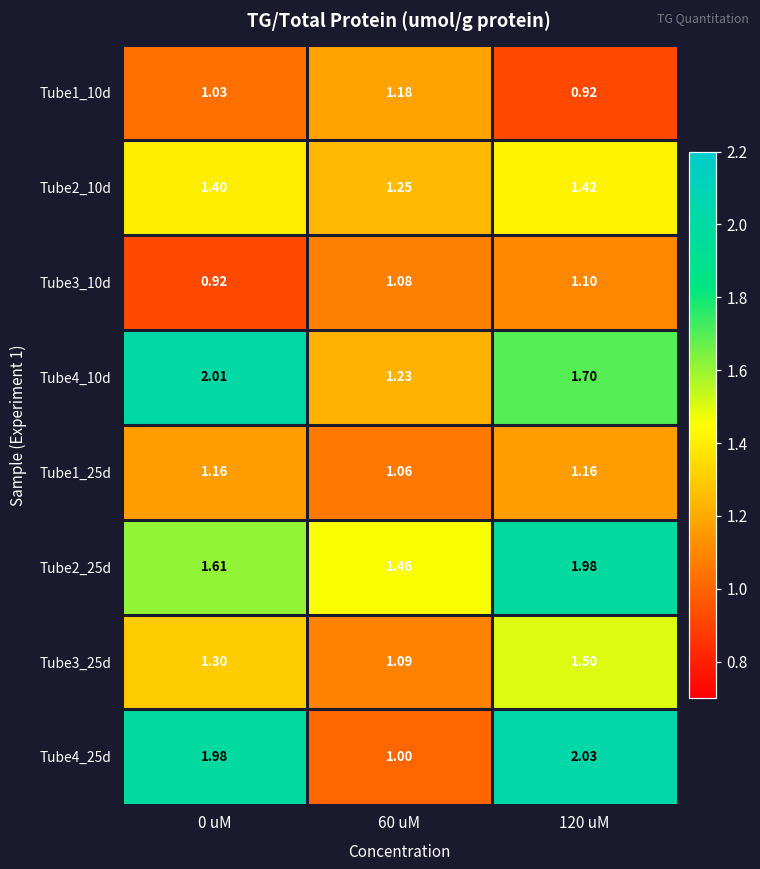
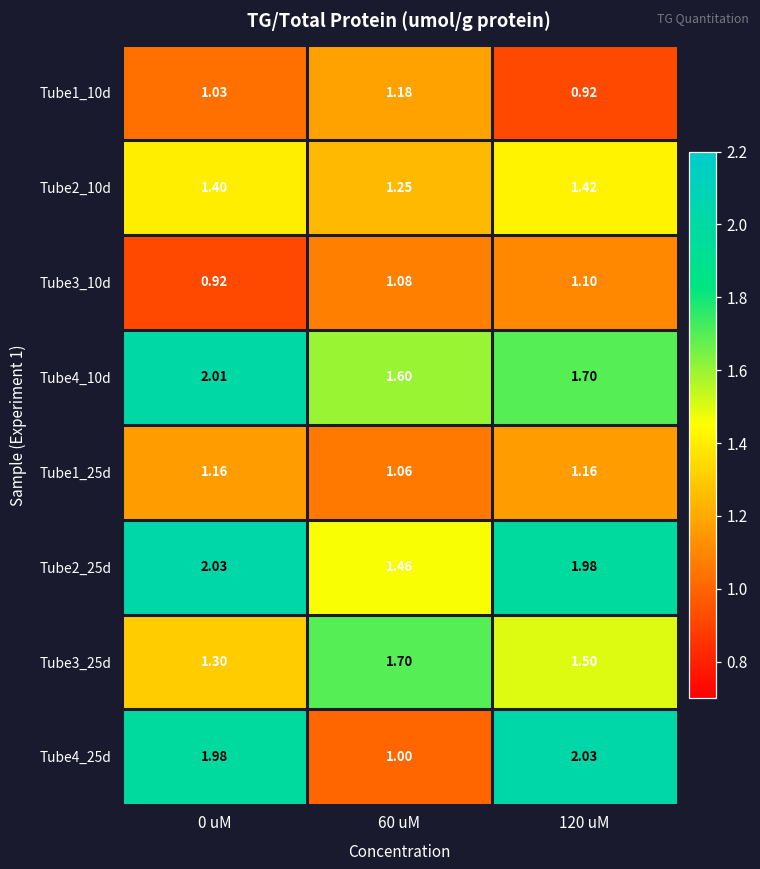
Tube4_10d, 60 uM: 1.23 -> 1.60
Tube2_25d, 0 uM: 1.61 -> 2.03
Tube3_25d, 60 uM: 1.09 -> 1.70
